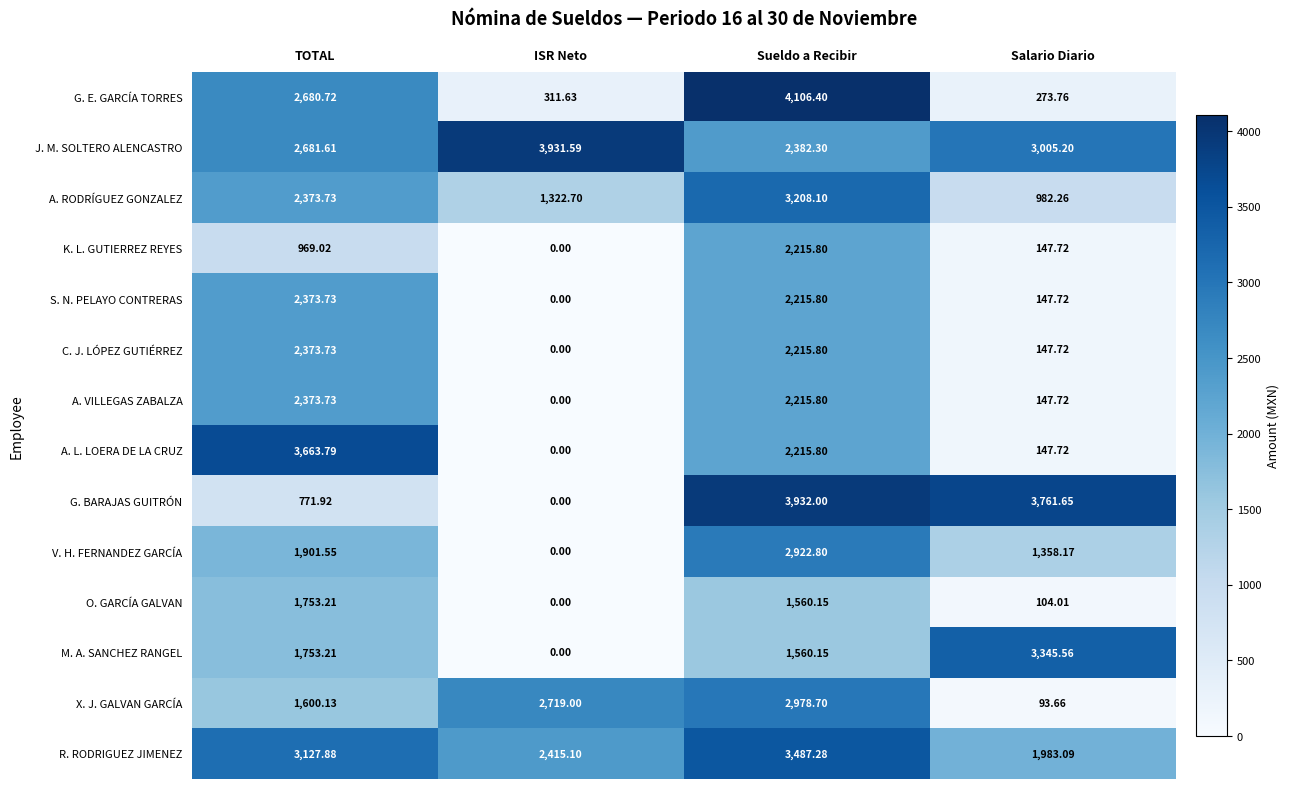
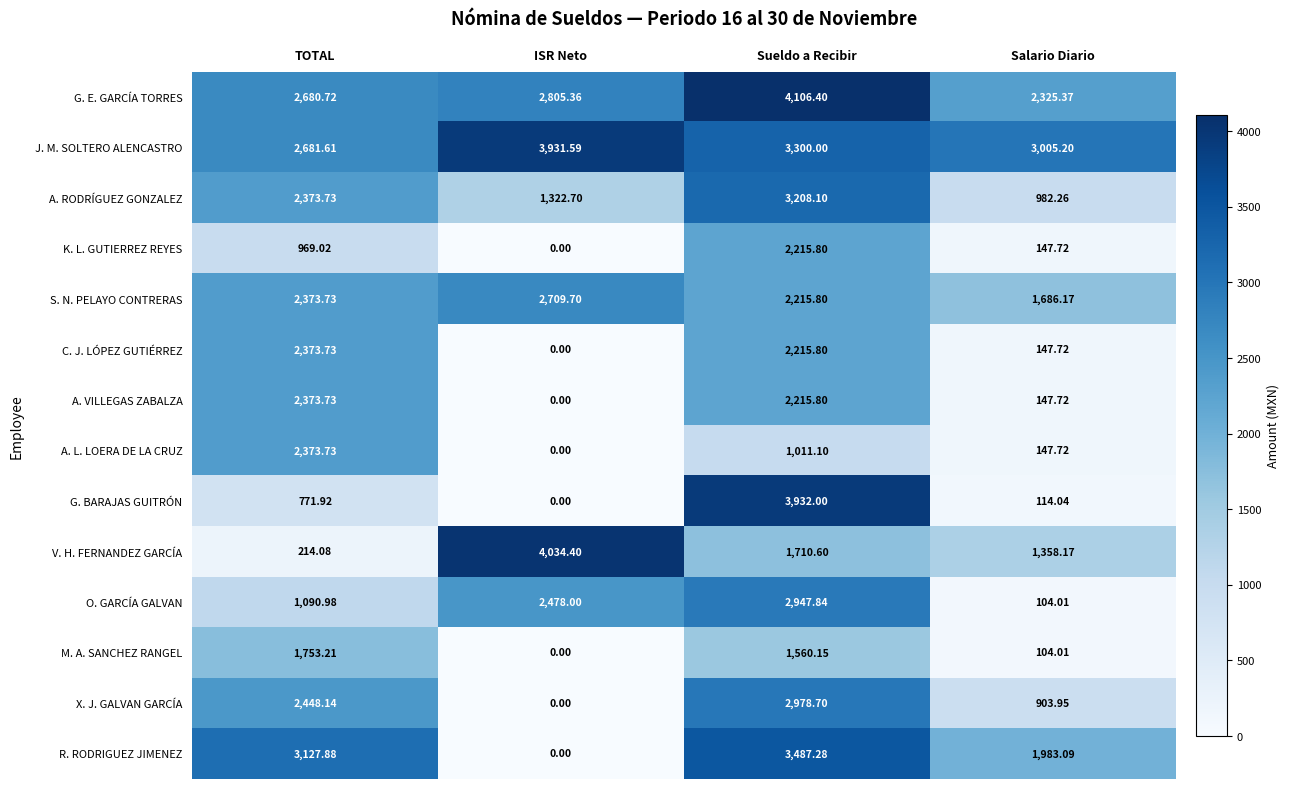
G. E. GARCÍA TORRES, ISR Neto: 311.63 -> 2,805.36
G. E. GARCÍA TORRES, Salario Diario: 273.76 -> 2,325.37
J. M. SOLTERO ALENCASTRO, Sueldo a Recibir: 2,382.30 -> 3,300.00
S. N. PELAYO CONTRERAS, ISR Neto: 0.00 -> 2,709.70
S. N. PELAYO CONTRERAS, Salario Diario: 147.72 -> 1,686.17
A. L. LOERA DE LA CRUZ, TOTAL: 3,663.79 -> 2,373.73
A. L. LOERA DE LA CRUZ, Sueldo a Recibir: 2,215.80 -> 1,011.10
G. BARAJAS GUITRÓN, Salario Diario: 3,761.65 -> 114.04
V. H. FERNANDEZ GARCÍA, TOTAL: 1,901.55 -> 214.08
V. H. FERNANDEZ GARCÍA, ISR Neto: 0.00 -> 4,034.40
V. H. FERNANDEZ GARCÍA, Sueldo a Recibir: 2,922.80 -> 1,710.60
O. GARCÍA GALVAN, TOTAL: 1,753.21 -> 1,090.98
O. GARCÍA GALVAN, ISR Neto: 0.00 -> 2,478.00
O. GARCÍA GALVAN, Sueldo a Recibir: 1,560.15 -> 2,947.84
M. A. SANCHEZ RANGEL, Salario Diario: 3,345.56 -> 104.01
X. J. GALVAN GARCÍA, TOTAL: 1,600.13 -> 2,448.14
X. J. GALVAN GARCÍA, ISR Neto: 2,719.00 -> 0.00
X. J. GALVAN GARCÍA, Salario Diario: 93.66 -> 903.95
R. RODRIGUEZ JIMENEZ, ISR Neto: 2,415.10 -> 0.00
